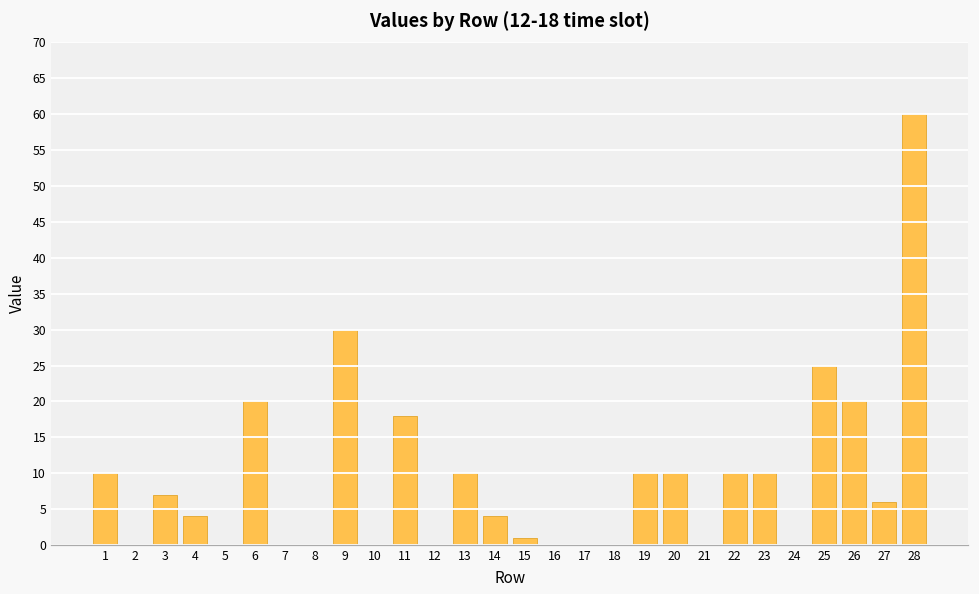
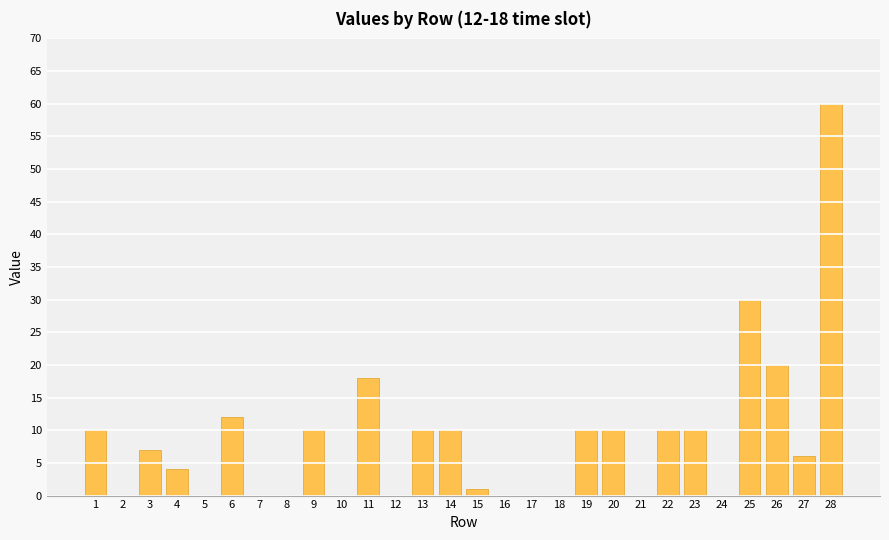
6: 20 -> 12
9: 30 -> 10
14: 4 -> 10
25: 25 -> 30
